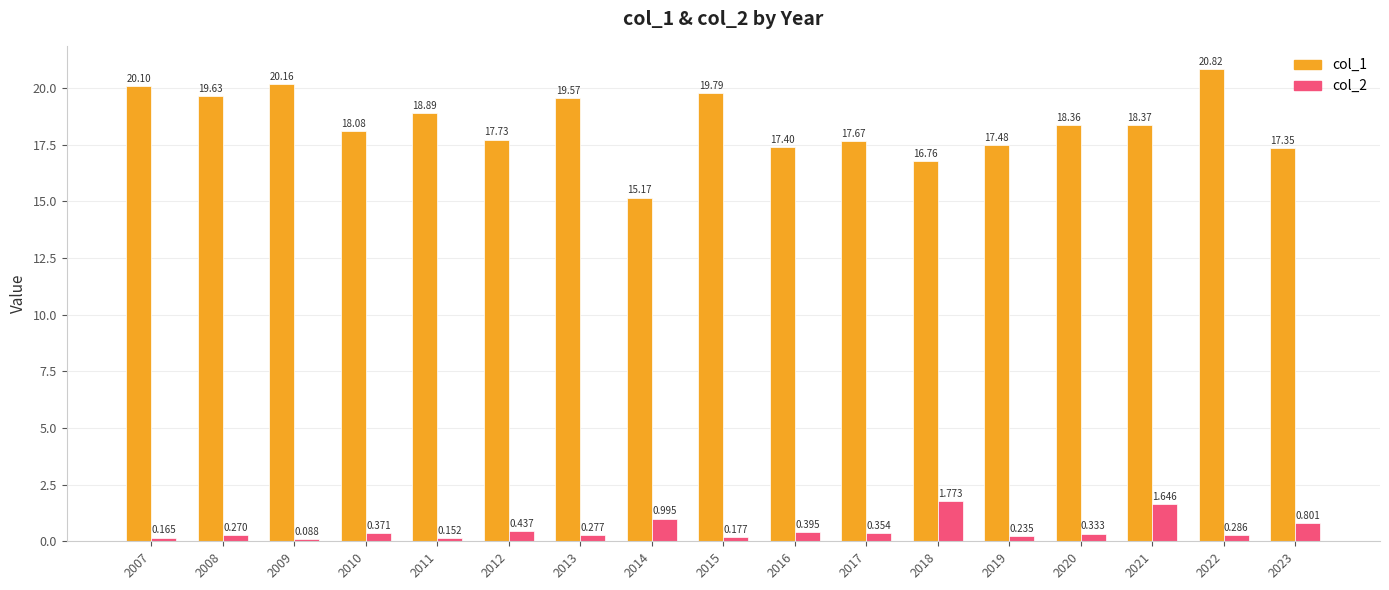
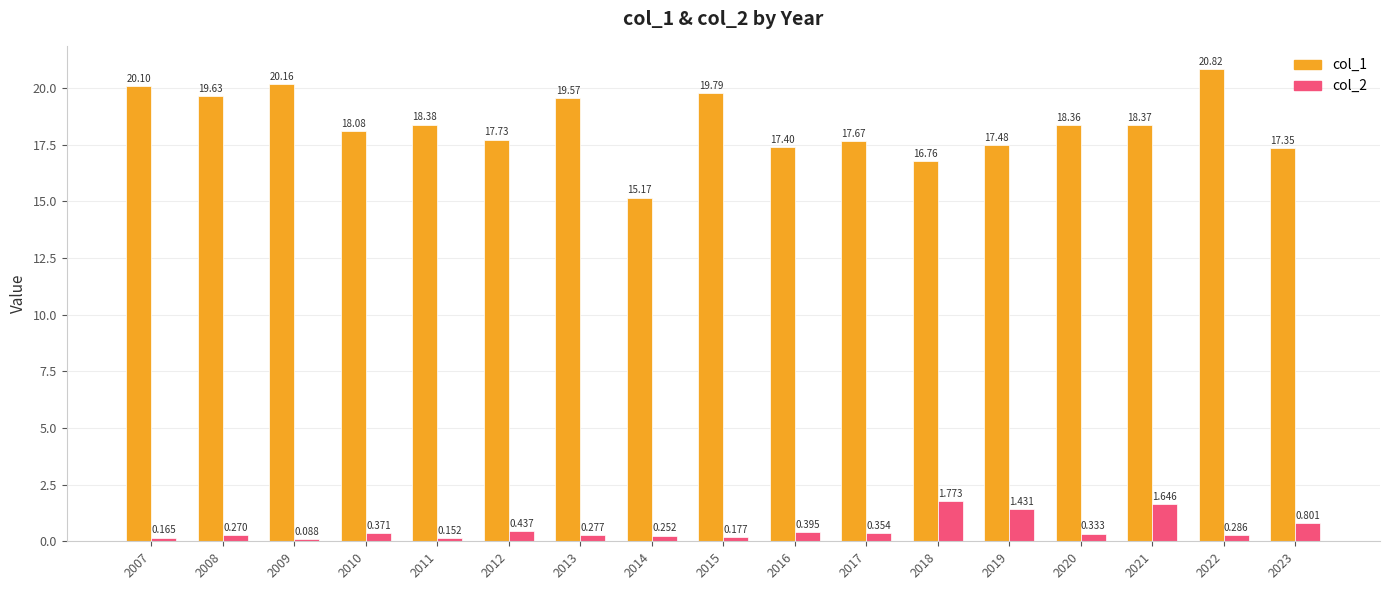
col_1, 2011: 18.89 -> 18.38
col_2, 2014: 0.995 -> 0.252
col_2, 2019: 0.235 -> 1.431
